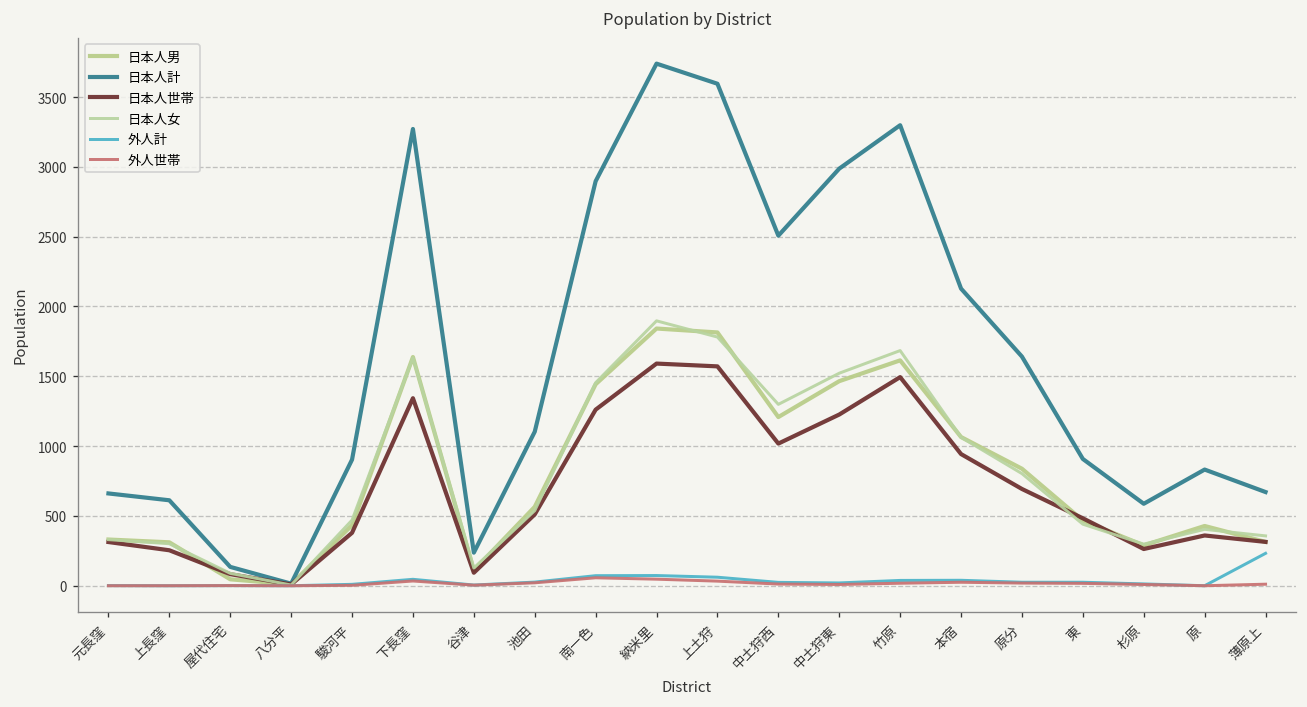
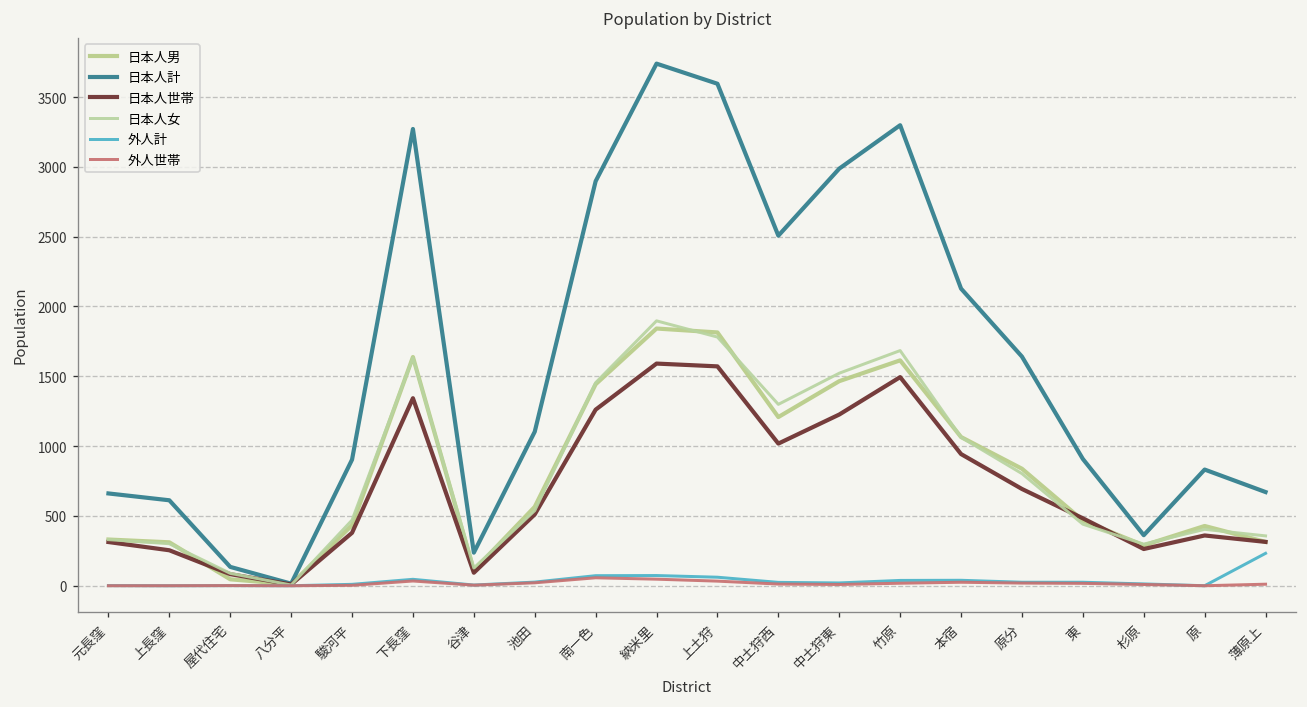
日本人計, 杉原: 590 -> 360
